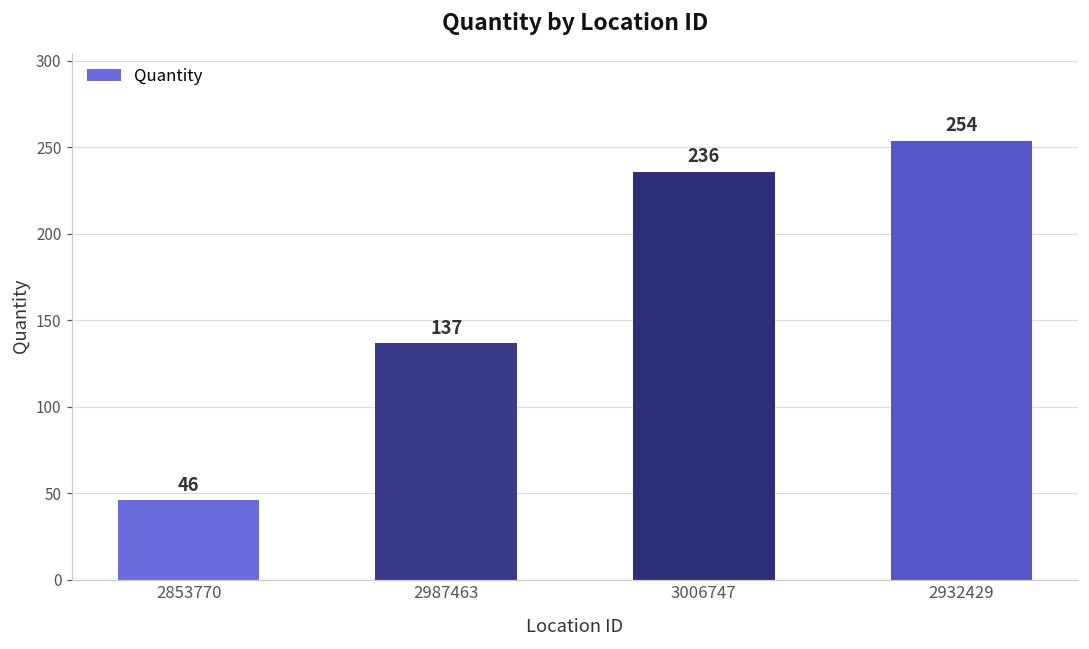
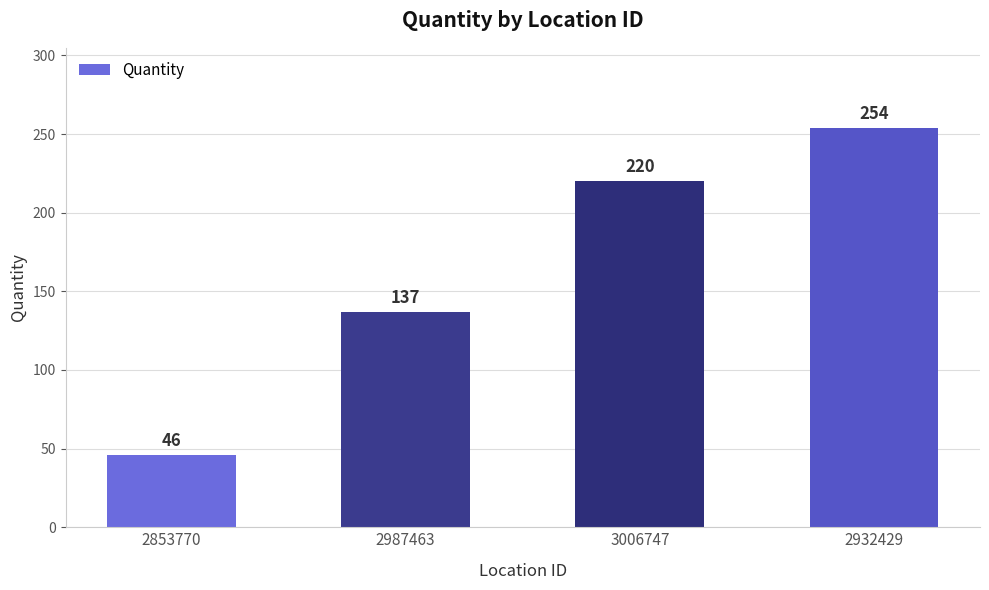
3006747: 236 -> 220
